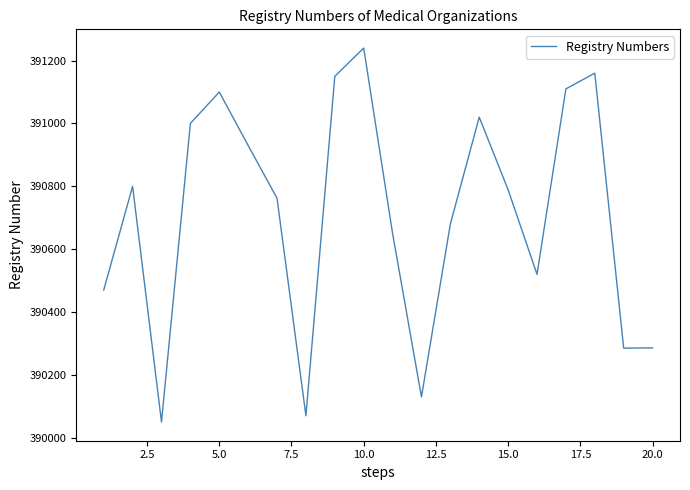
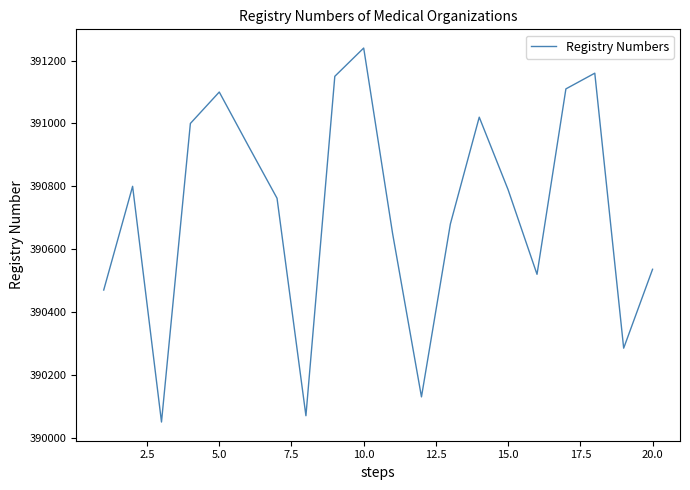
20.0: 390290 -> 390540
